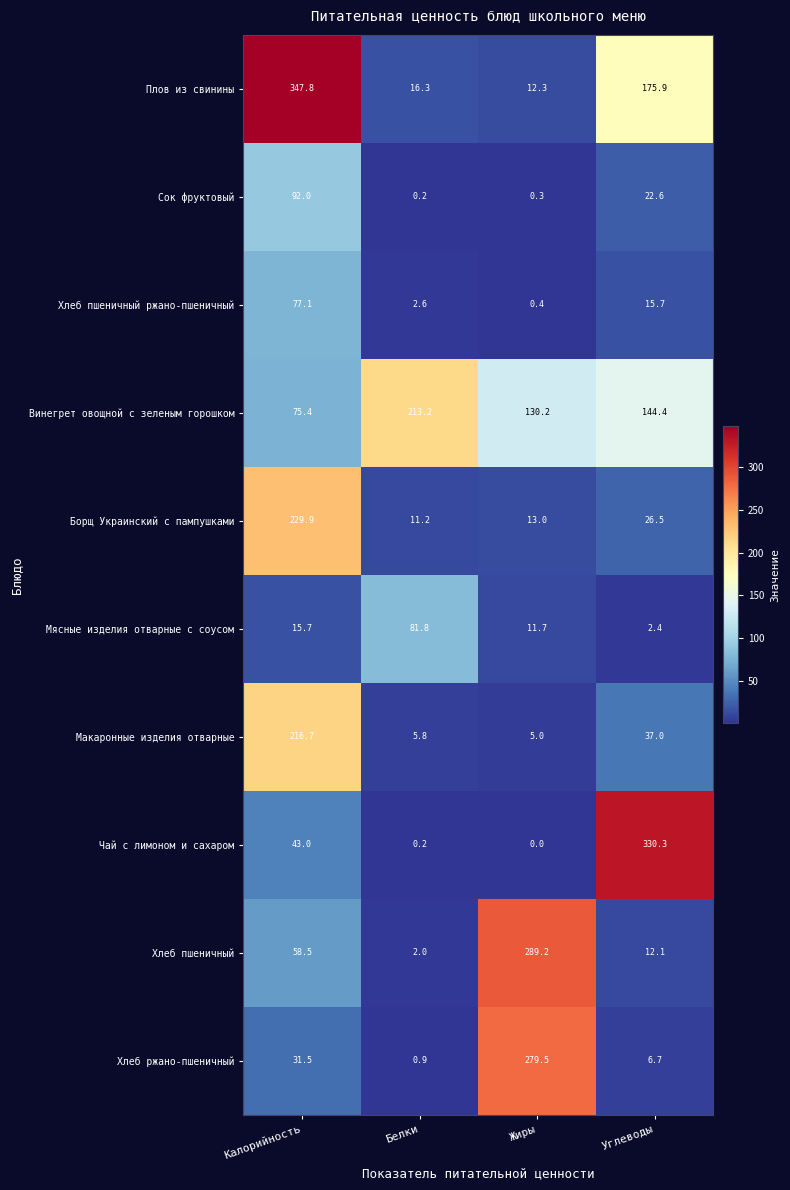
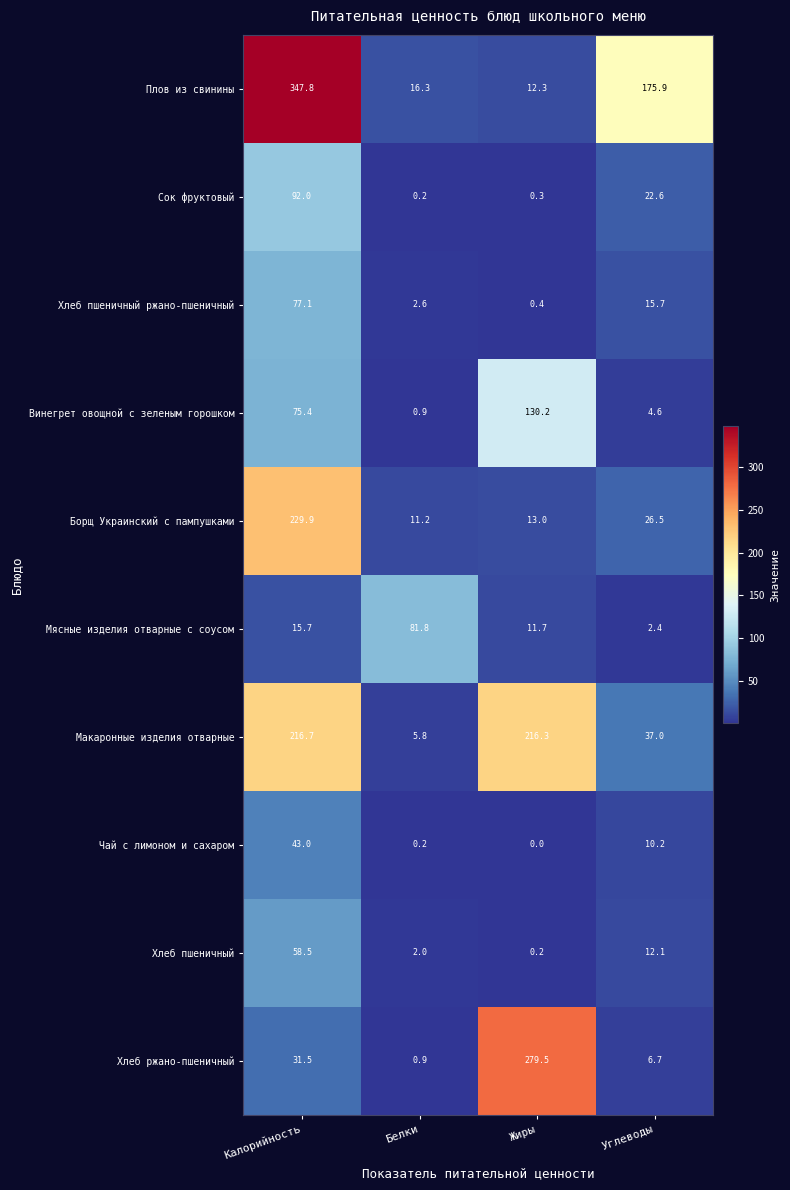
Винегрет овощной с зеленым горошком, Белки: 213.2 -> 0.9
Винегрет овощной с зеленым горошком, Углеводы: 144.4 -> 4.6
Макаронные изделия отварные, Жиры: 5.0 -> 216.3
Чай с лимоном и сахаром, Углеводы: 330.3 -> 10.2
Хлеб пшеничный, Жиры: 289.2 -> 0.2
